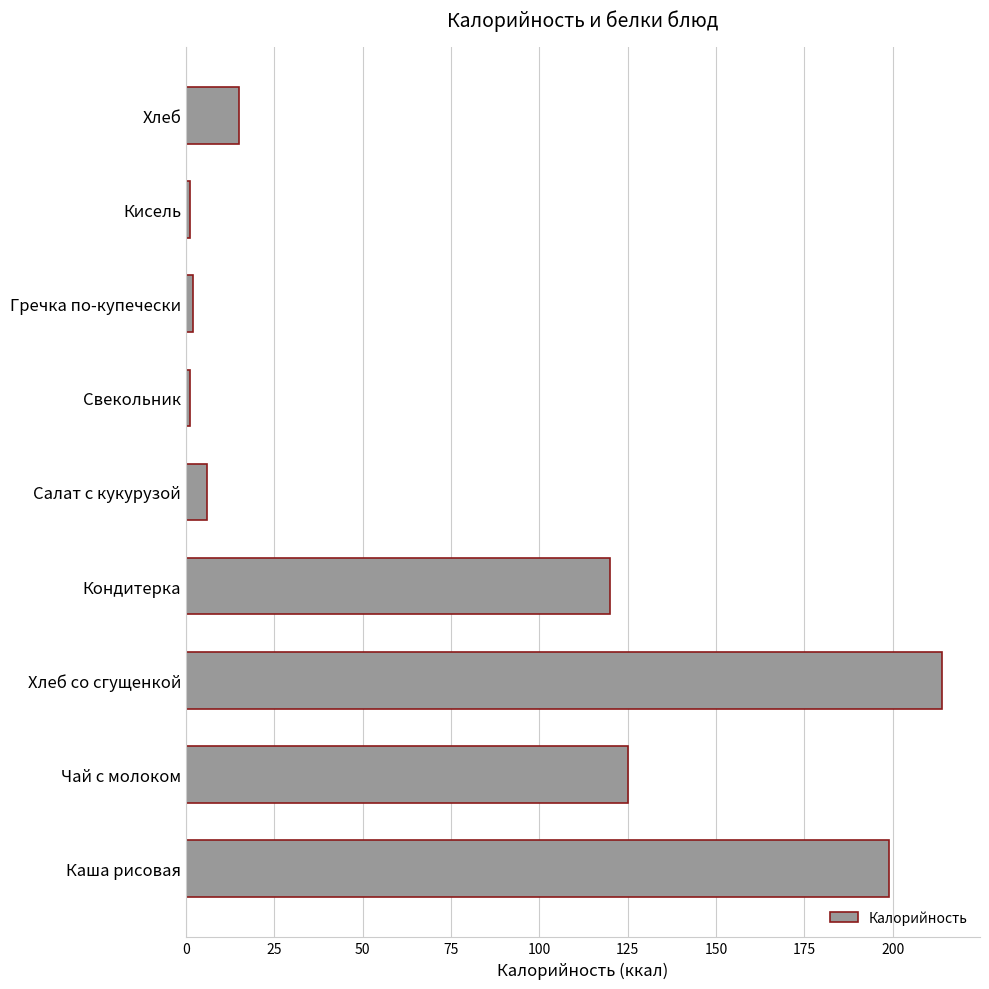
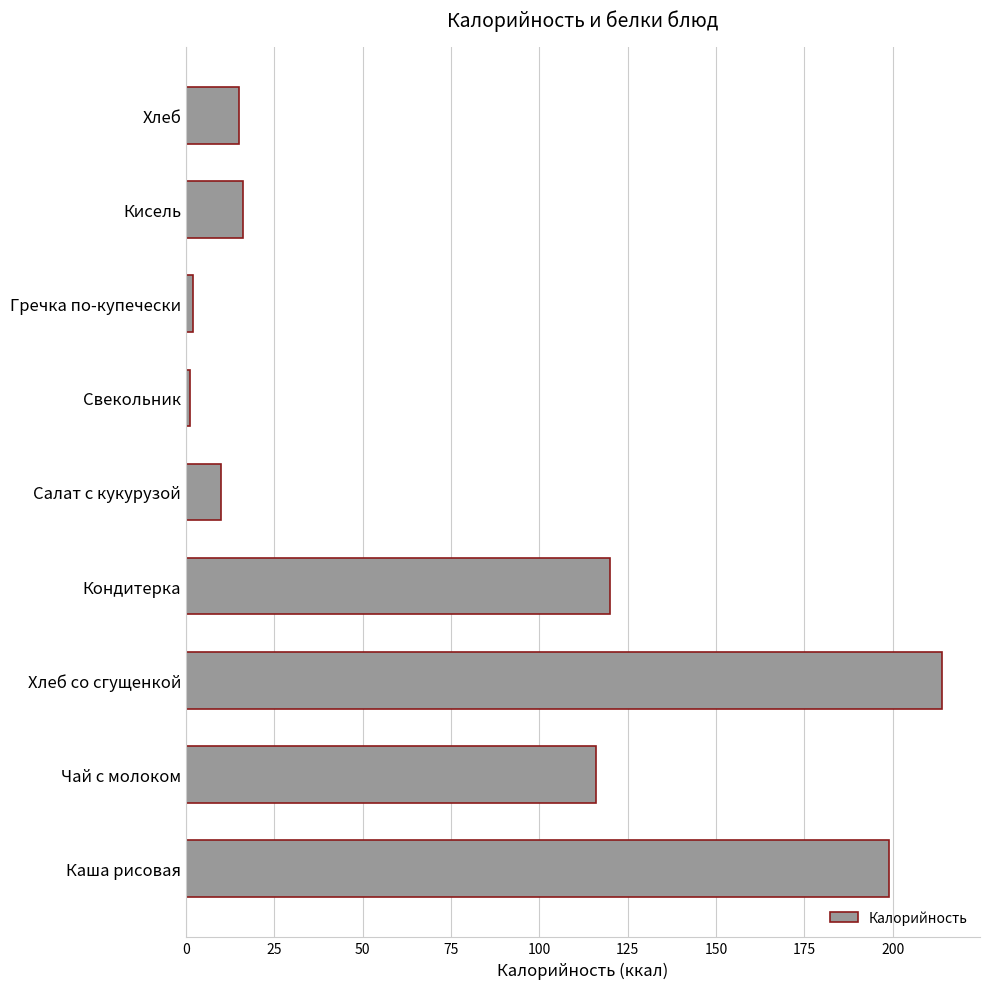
Кисель: 1 -> 16
Салат с кукурузой: 6 -> 10
Чай с молоком: 125 -> 116
